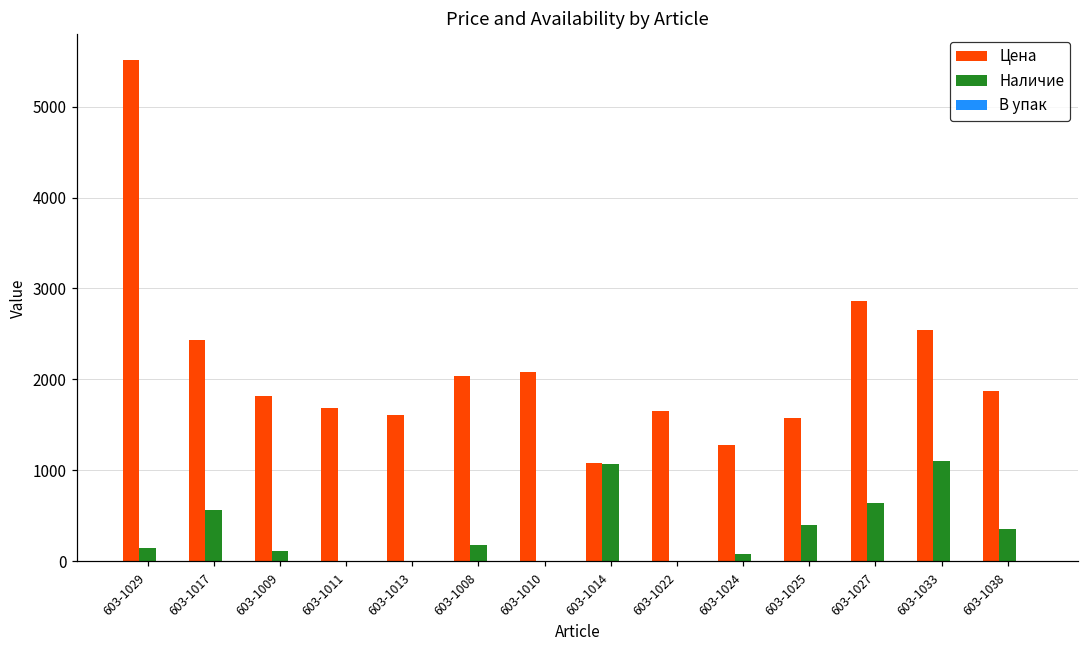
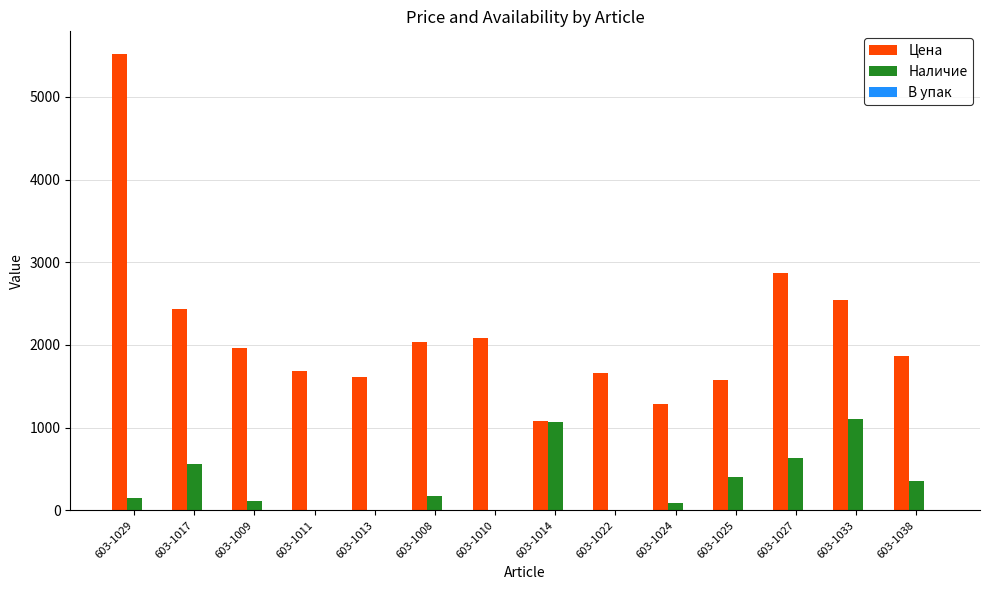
Цена, 603-1009: 1800 -> 2000
